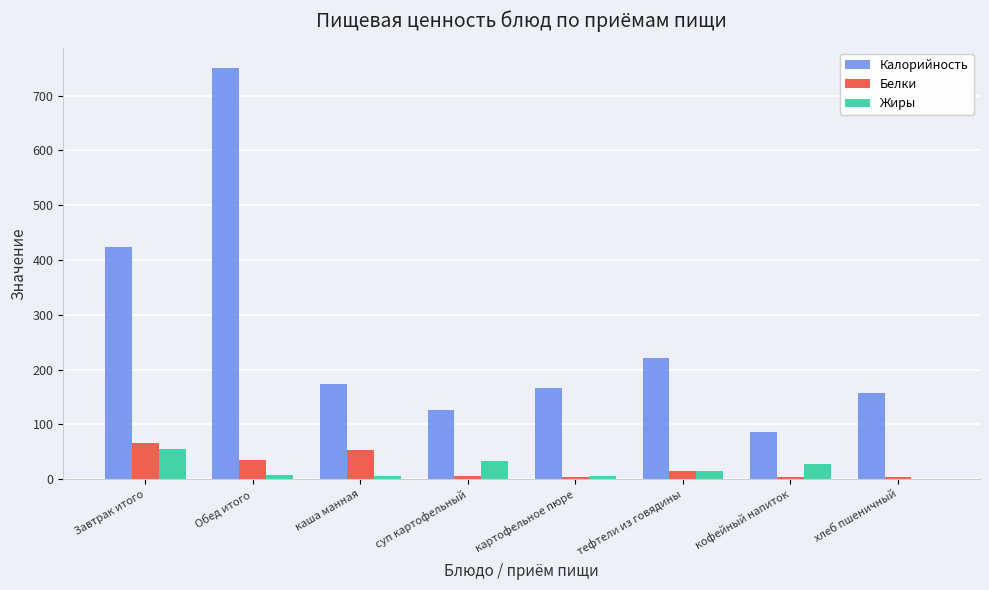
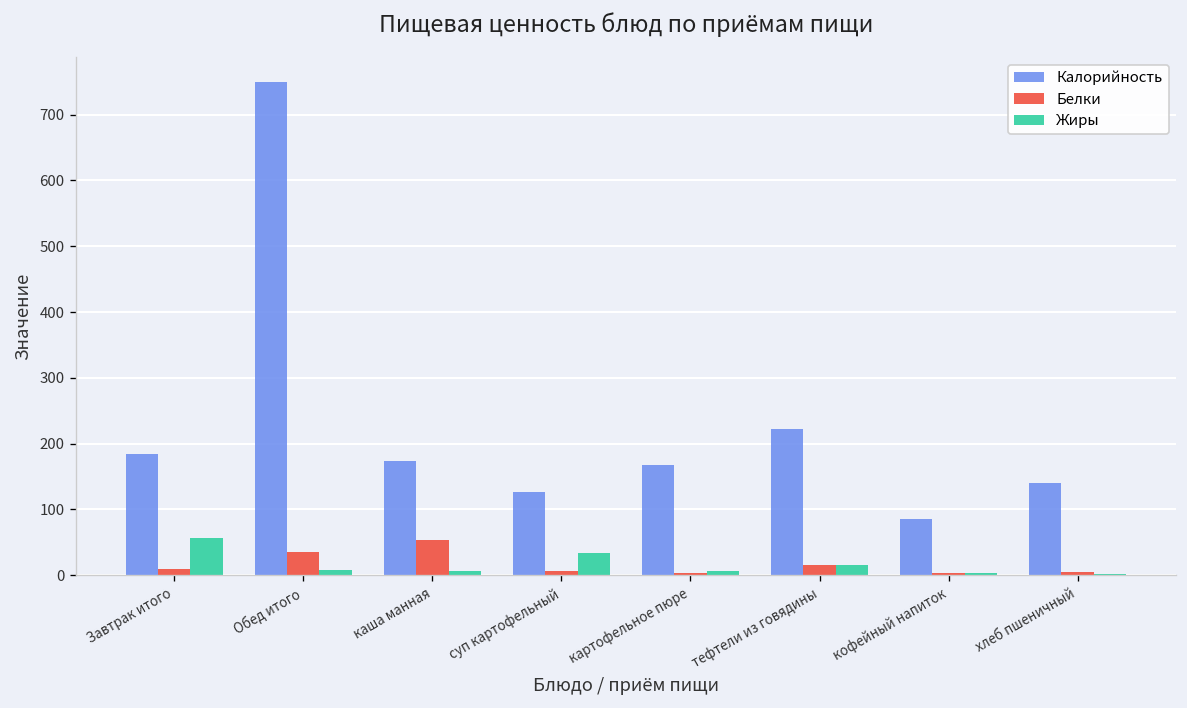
Калорийность, Завтрак итого: 420 -> 180
Белки, Завтрак итого: 70 -> 10
Жиры, кофейный напиток: 30 -> 0
Калорийность, хлеб пшеничный: 160 -> 140
